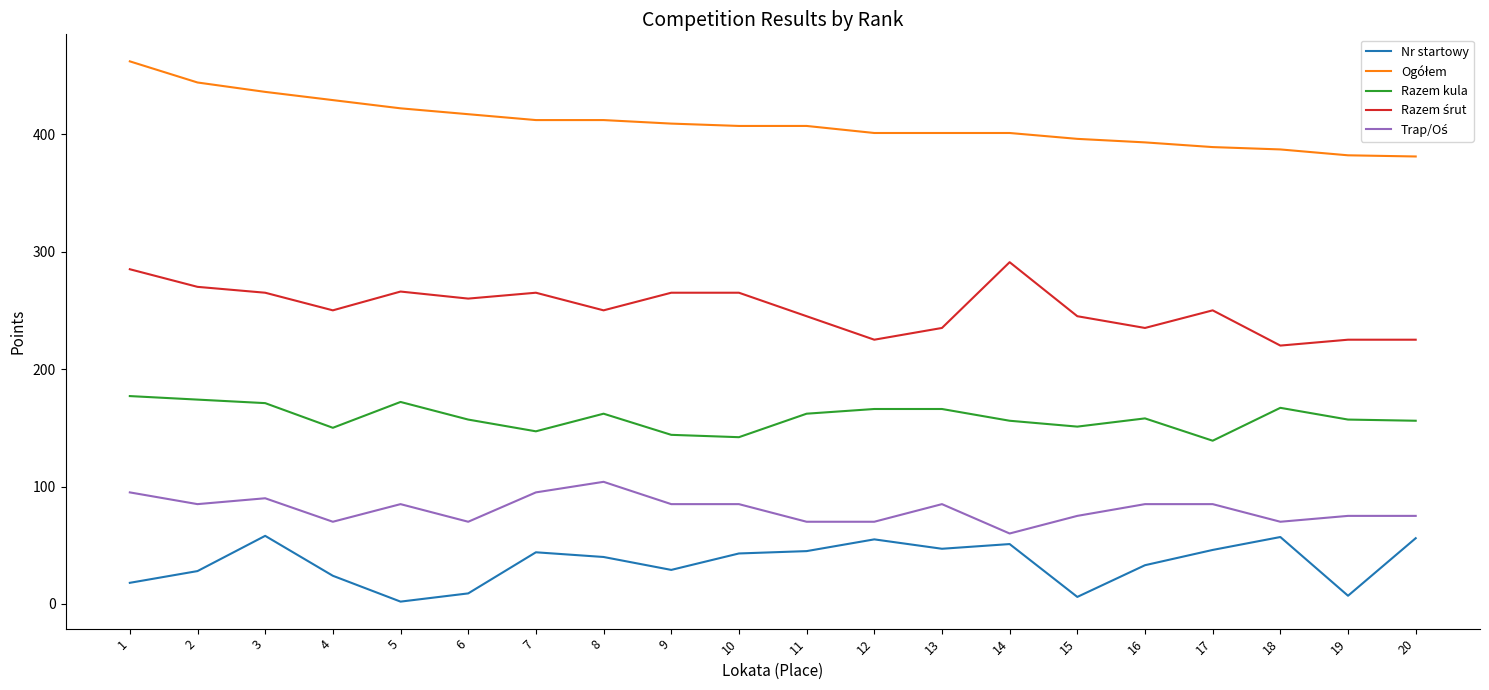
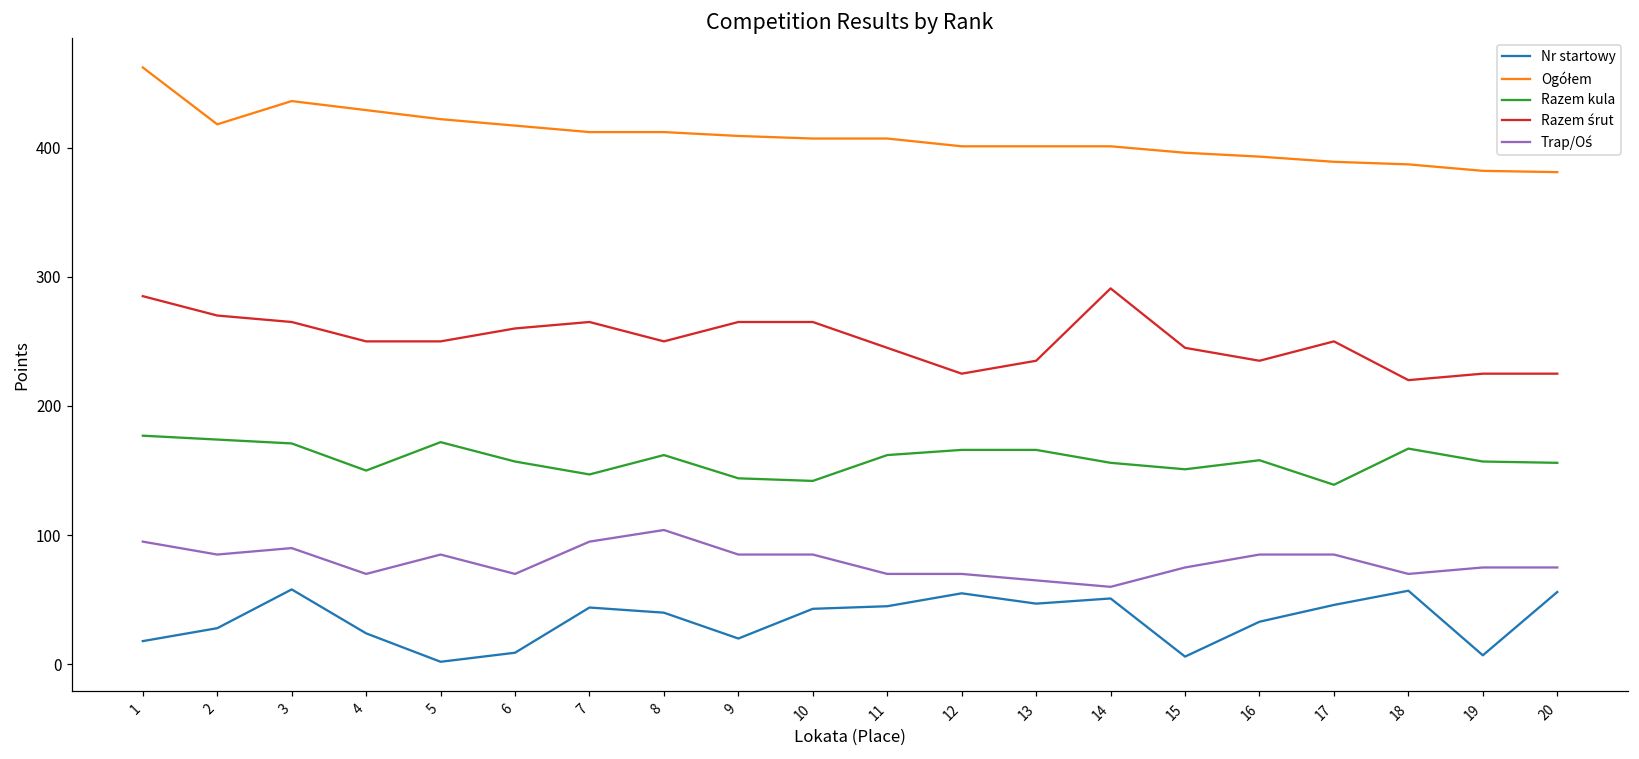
Ogółem, 2: 444 -> 418
Razem śrut, 5: 266 -> 250
Nr startowy, 9: 29 -> 20
Trap/Oś, 13: 85 -> 65
